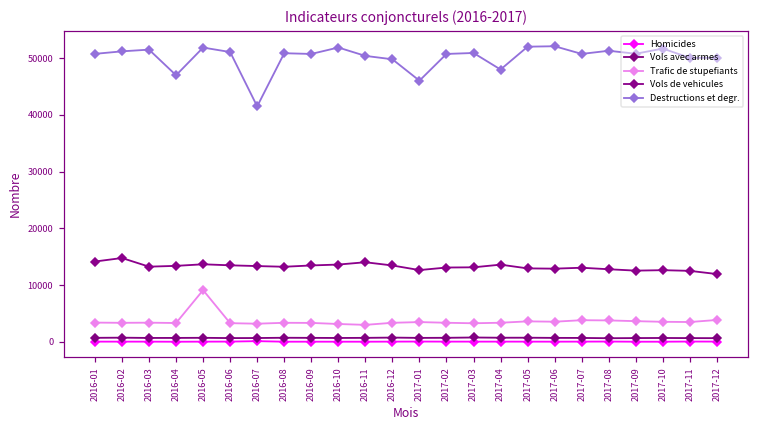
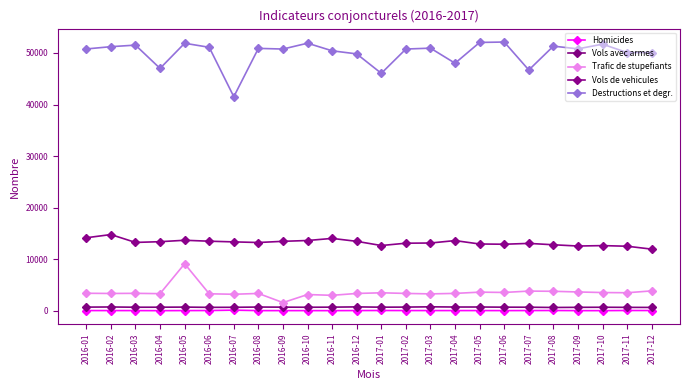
Trafic de stupefiants, 2016-09: 3000 -> 2000
Destructions et degr., 2017-07: 51000 -> 47000
